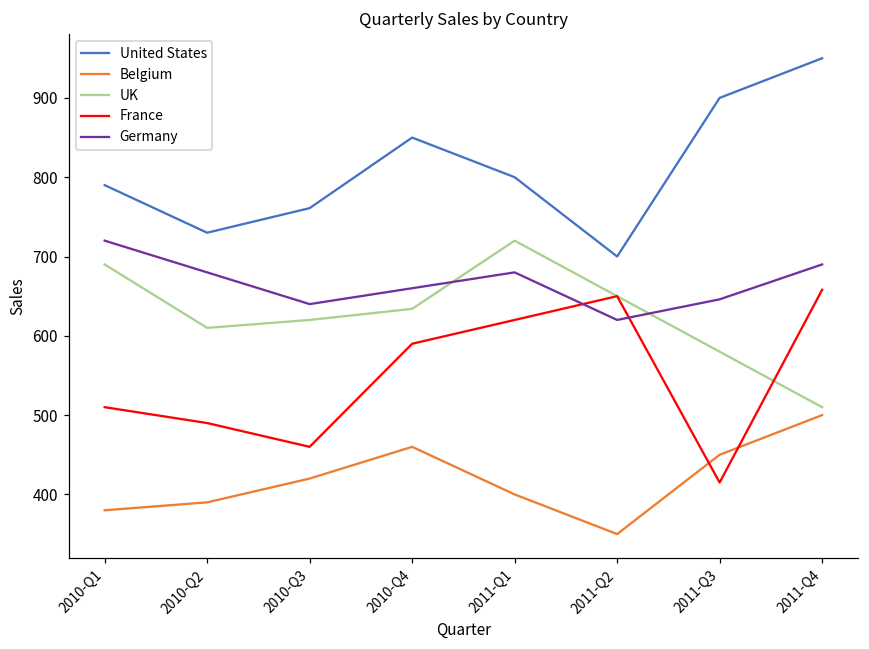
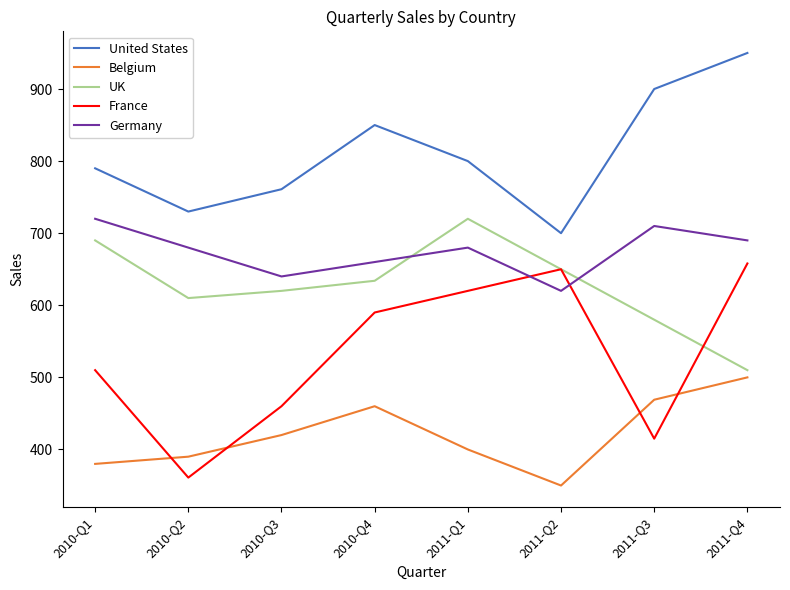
France, 2010-Q2: 490 -> 360
Belgium, 2011-Q3: 450 -> 470
Germany, 2011-Q3: 650 -> 710
